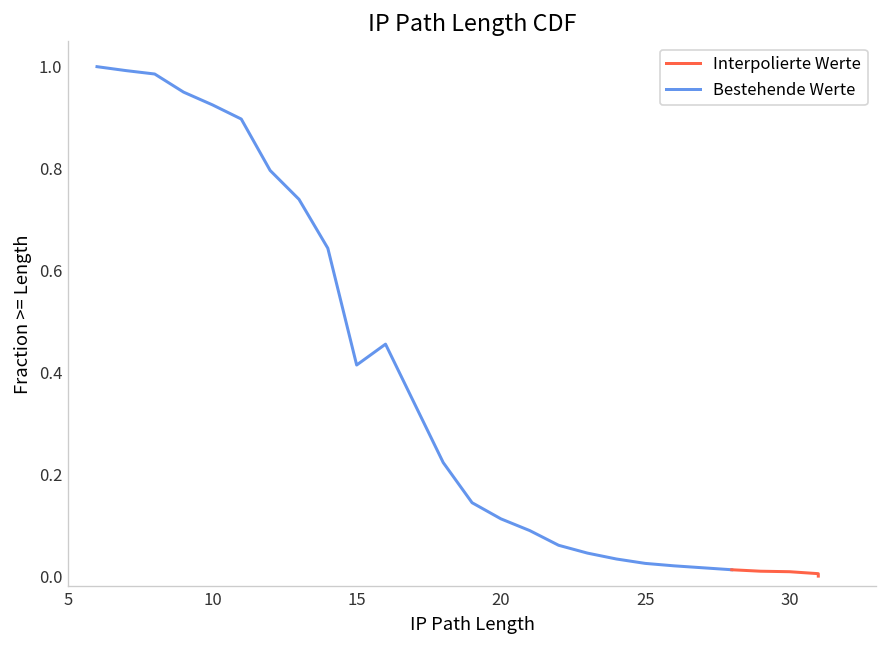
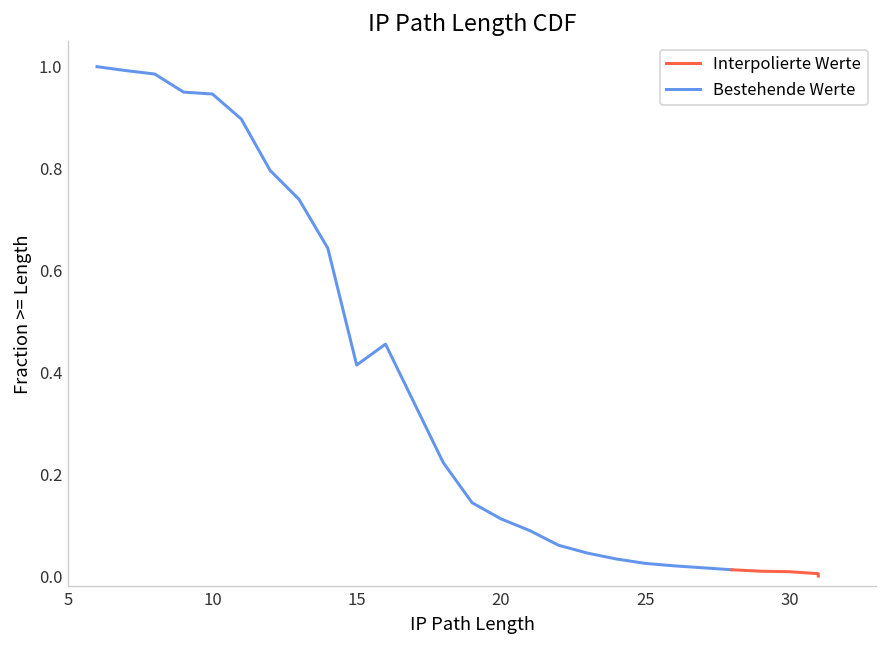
Bestehende Werte, 10: 0.93 -> 0.95
